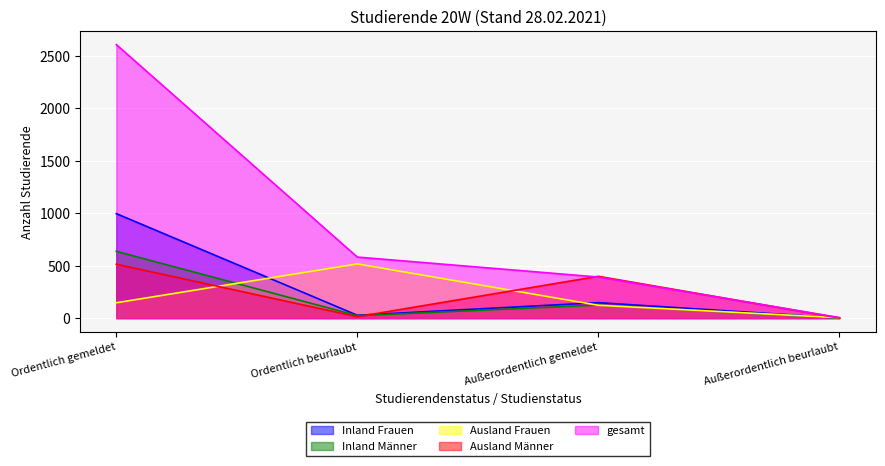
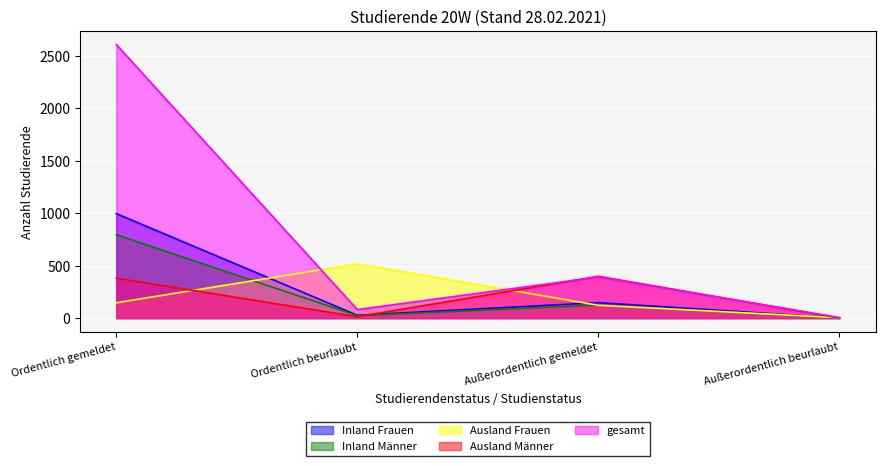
Inland Männer, Ordentlich gemeldet: 640 -> 790
Ausland Männer, Ordentlich gemeldet: 510 -> 380
gesamt, Ordentlich beurlaubt: 580 -> 80
